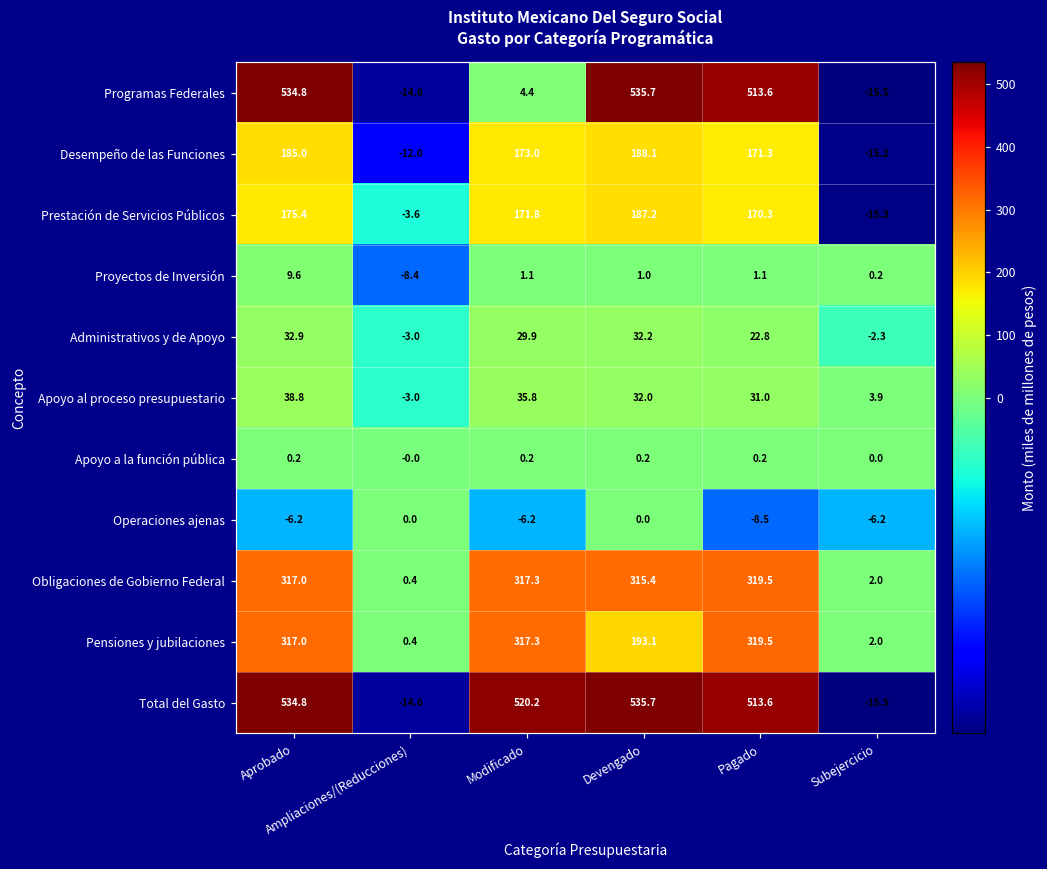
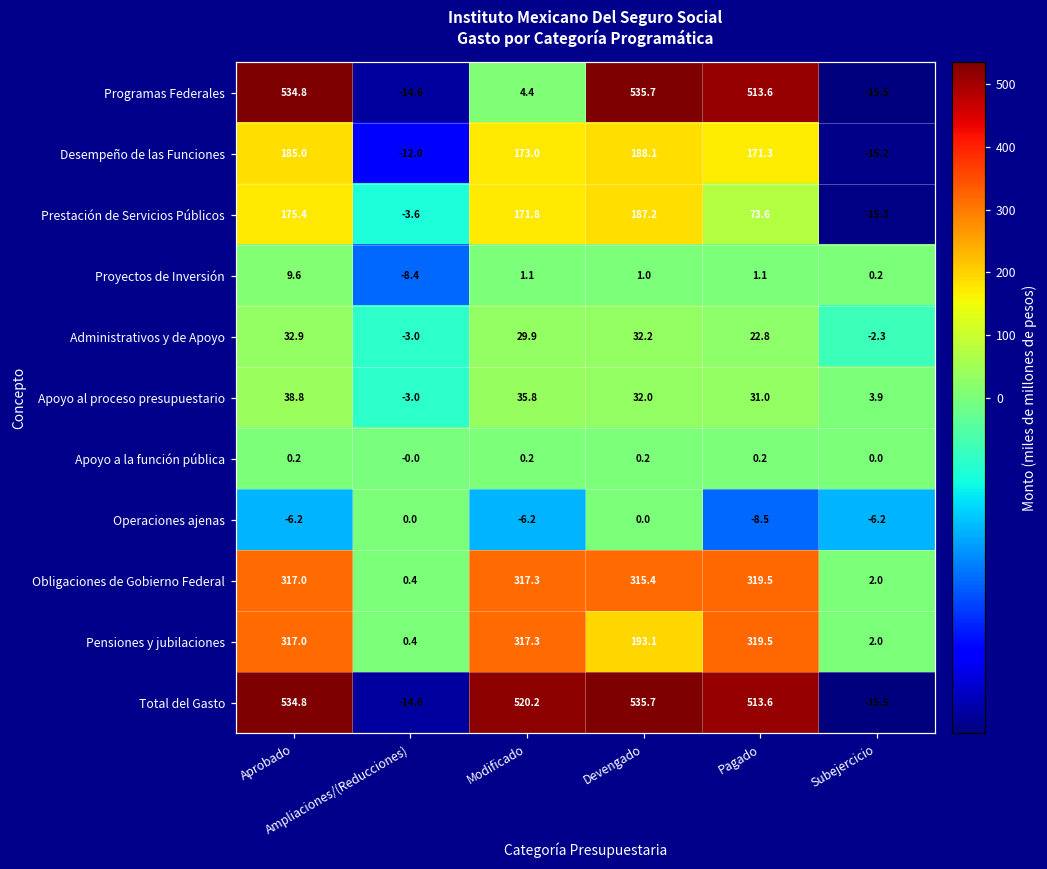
Prestación de Servicios Públicos, Pagado: 170.3 -> 73.6
